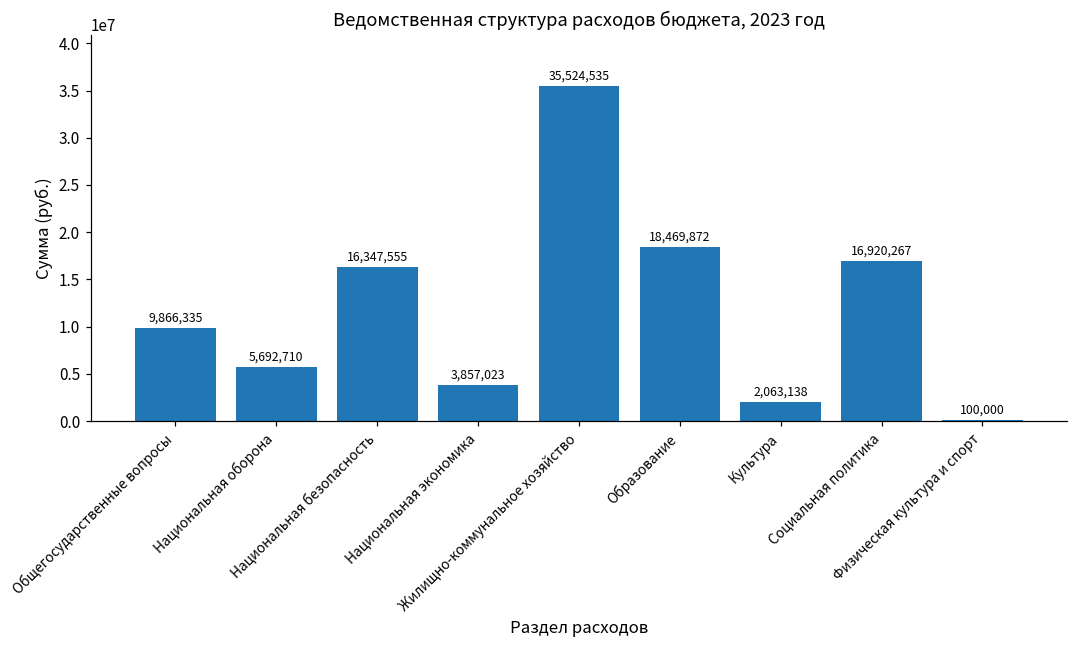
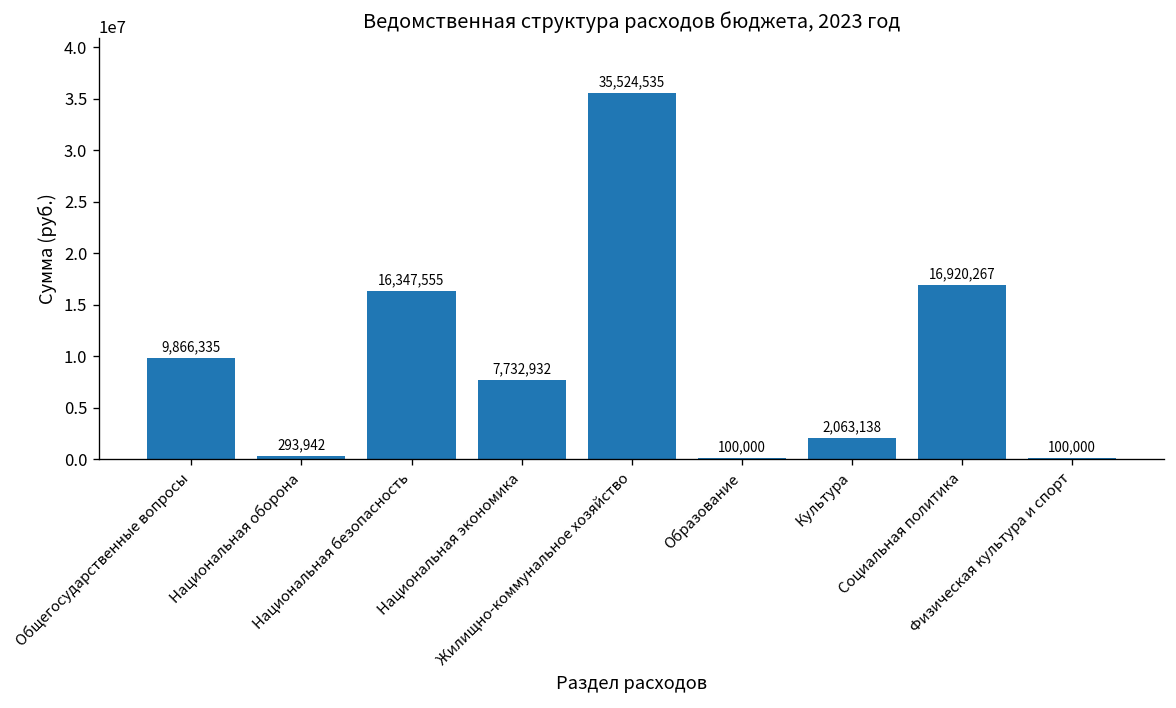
Национальная оборона: 5,692,710 -> 293,942
Национальная экономика: 3,857,023 -> 7,732,932
Образование: 18,469,872 -> 100,000
